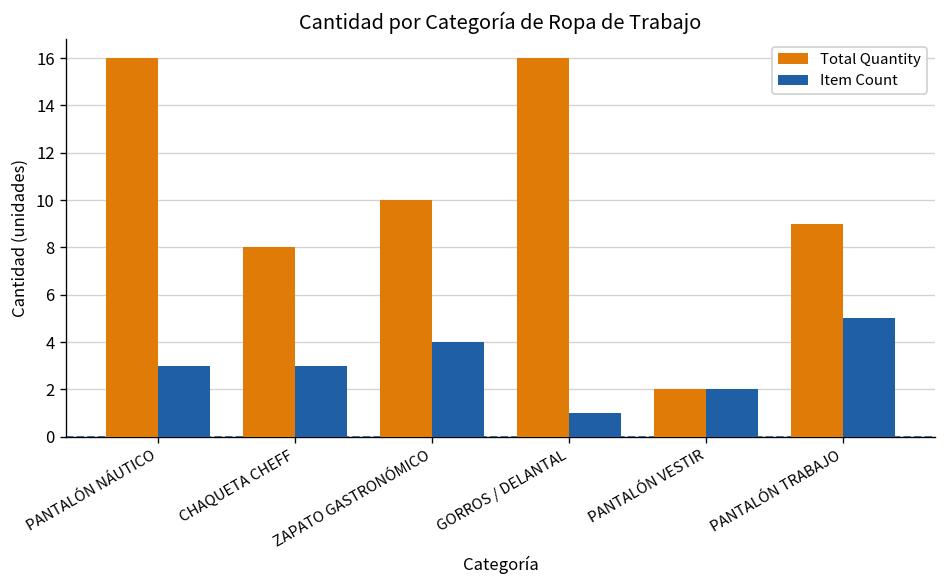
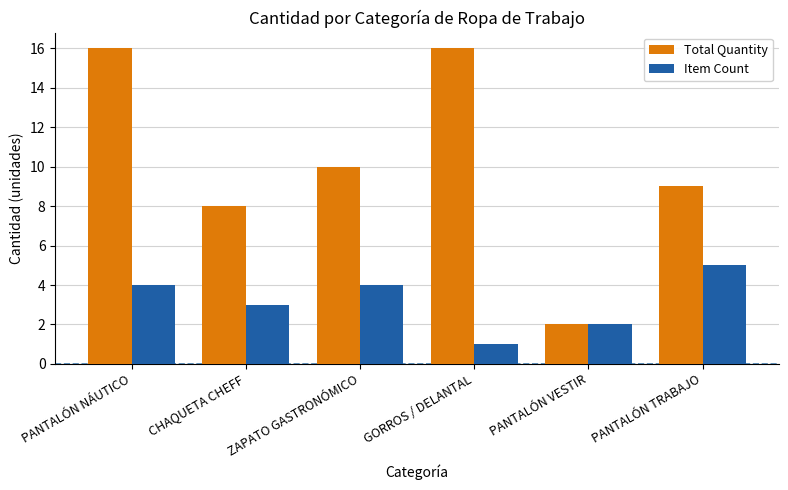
Item Count, PANTALÓN NÁUTICO: 3 -> 4
